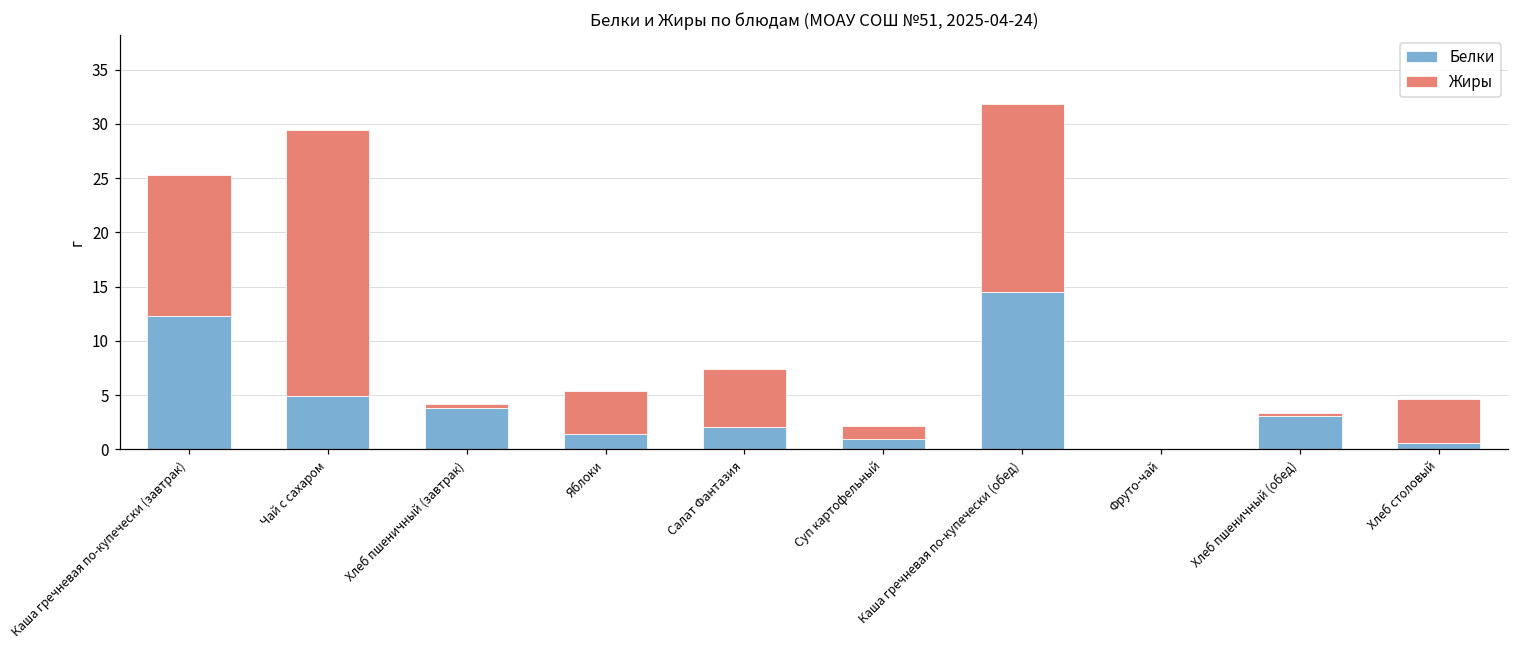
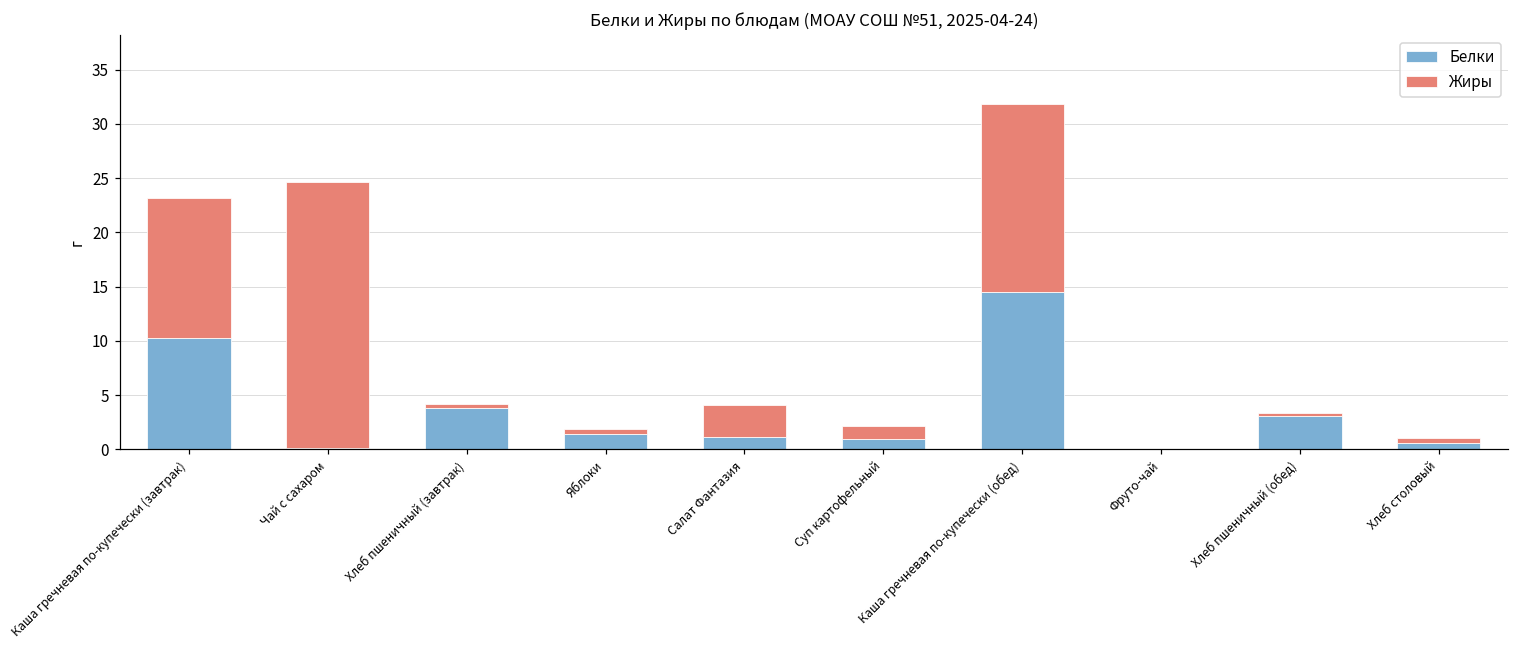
Белки, Каша гречневая по-купечески (завтрак): 12 -> 10
Белки, Чай с сахаром: 5 -> 0
Жиры, Яблоки: 4 -> 0
Белки, Салат Фантазия: 2 -> 1
Жиры, Салат Фантазия: 5 -> 3
Жиры, Хлеб столовый: 4 -> 0
